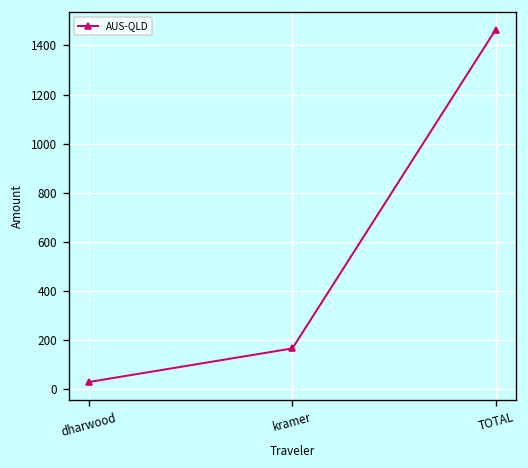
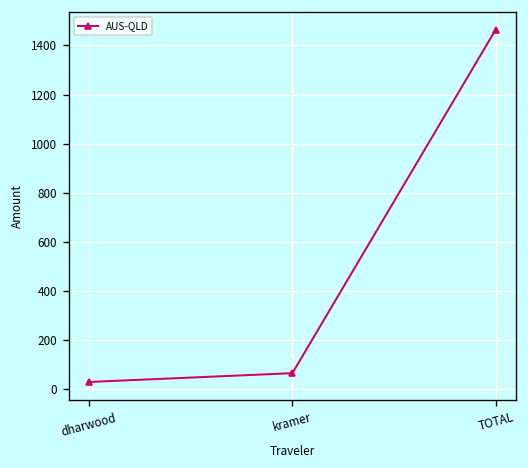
kramer: 170 -> 60
